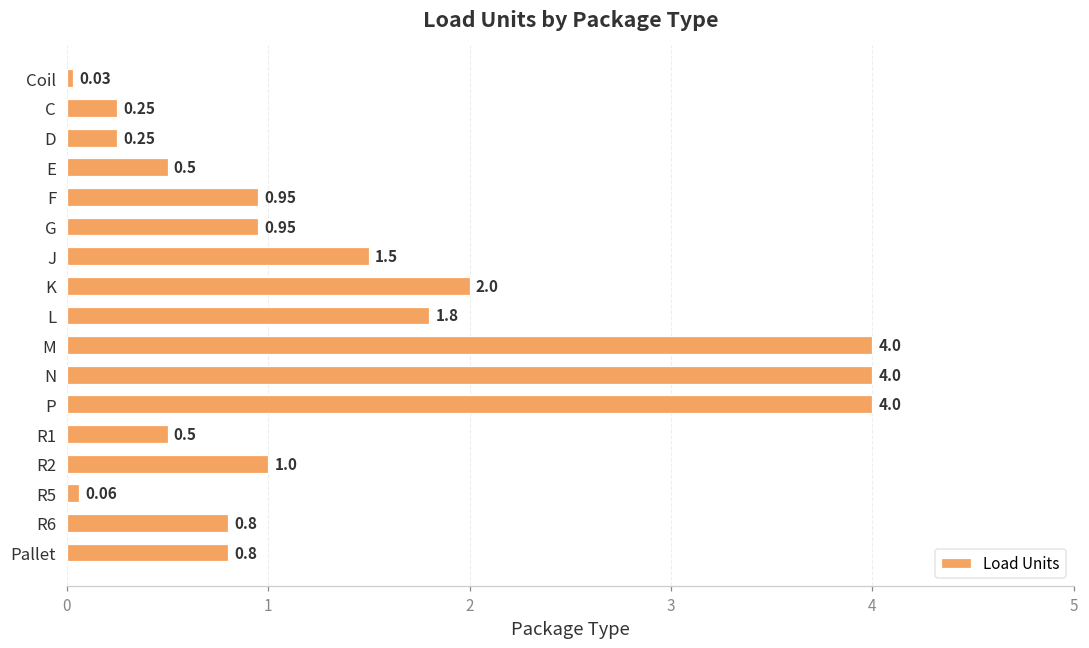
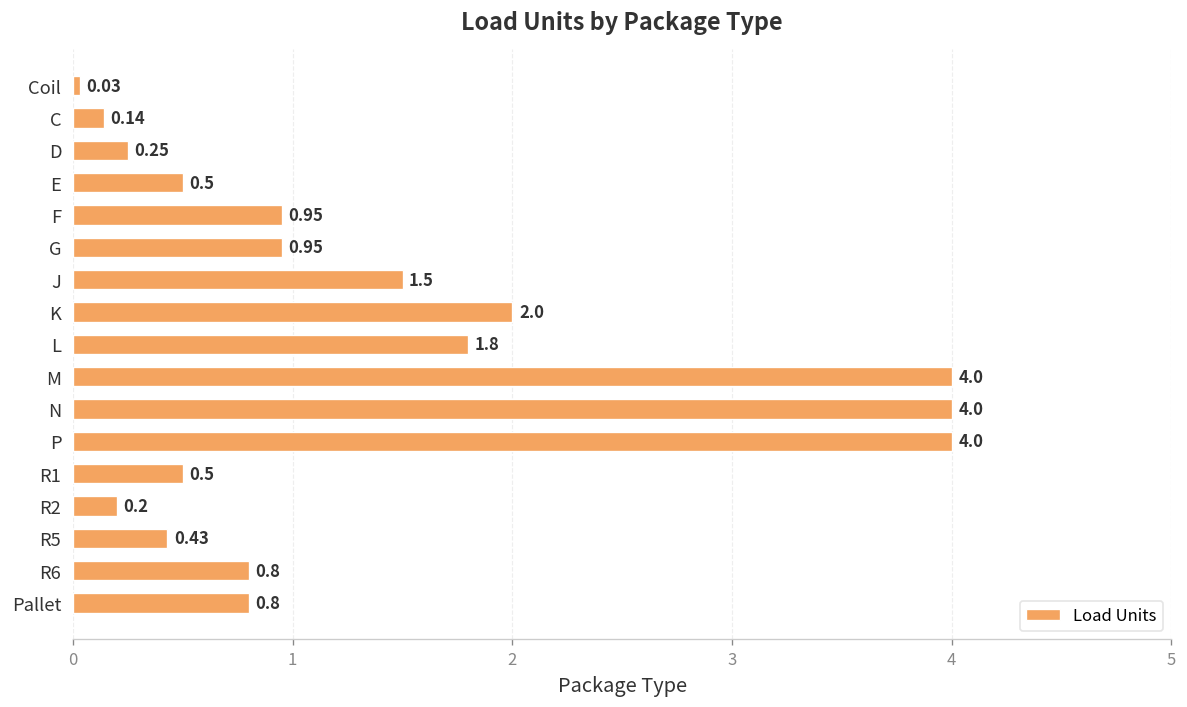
C: 0.25 -> 0.14
R2: 1.0 -> 0.2
R5: 0.06 -> 0.43
